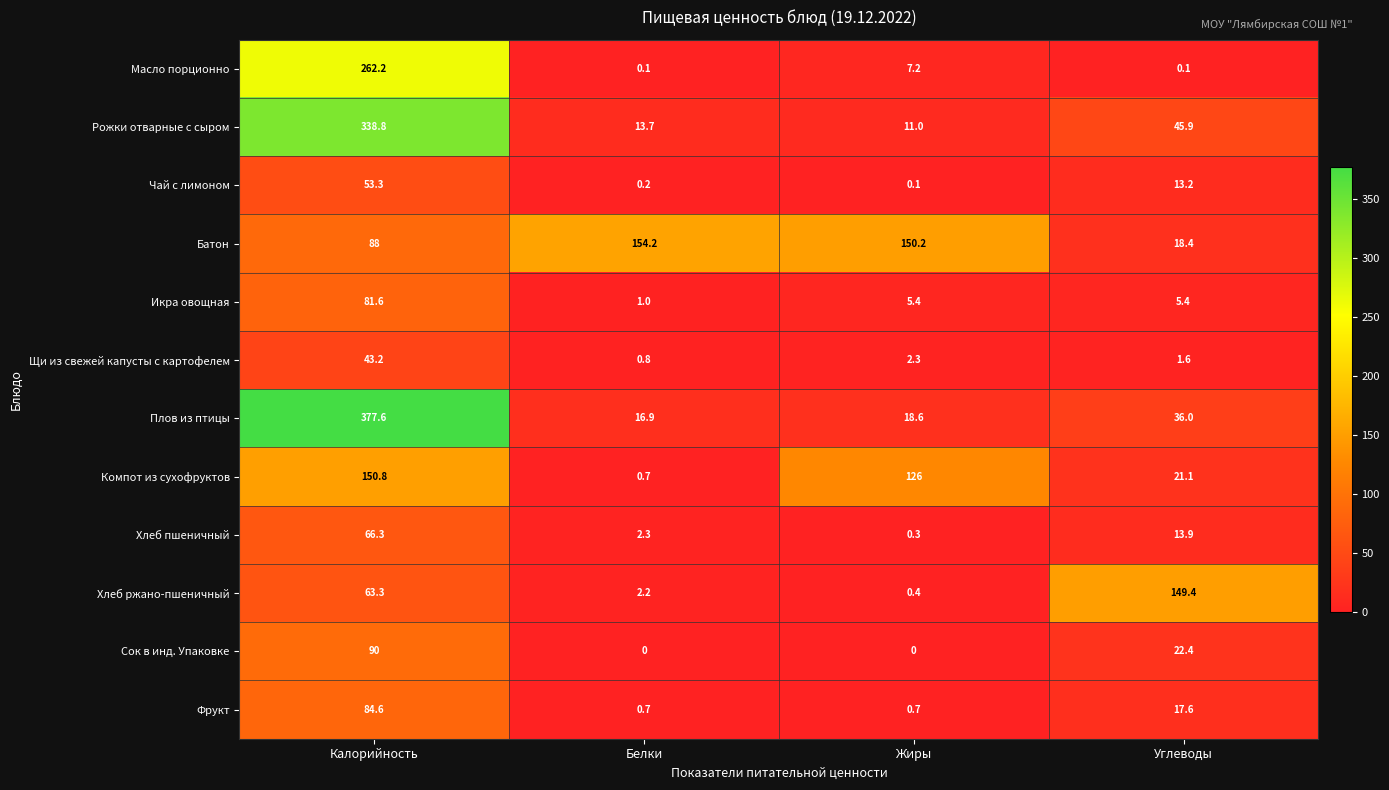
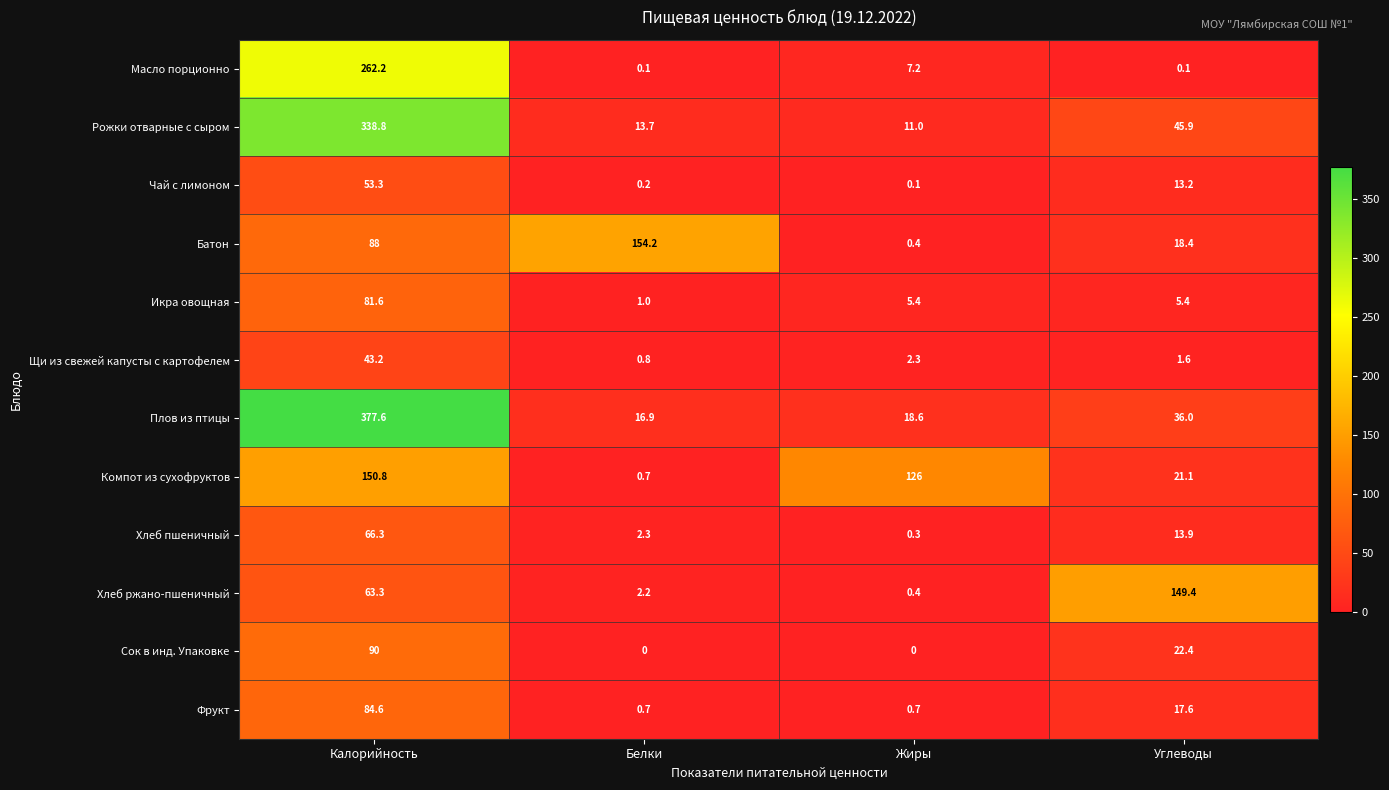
Батон, Жиры: 150.2 -> 0.4
